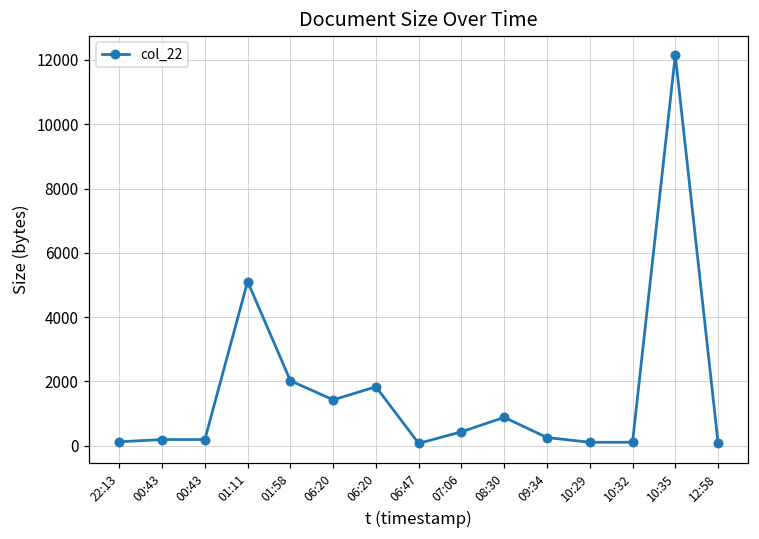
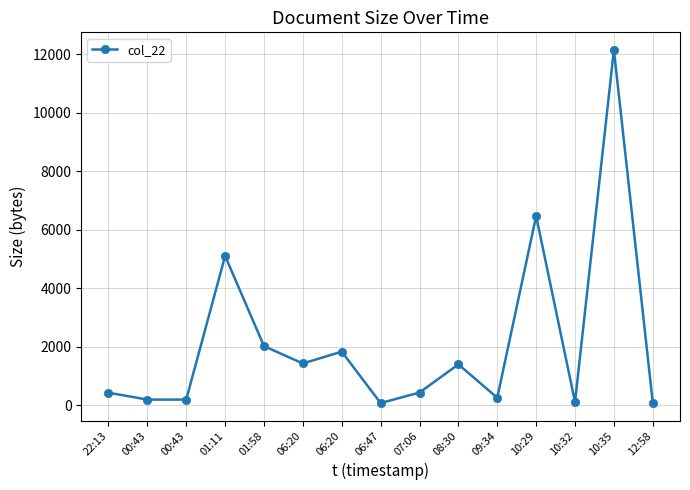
22:13: 100 -> 400
08:30: 900 -> 1400
10:29: 100 -> 6500
